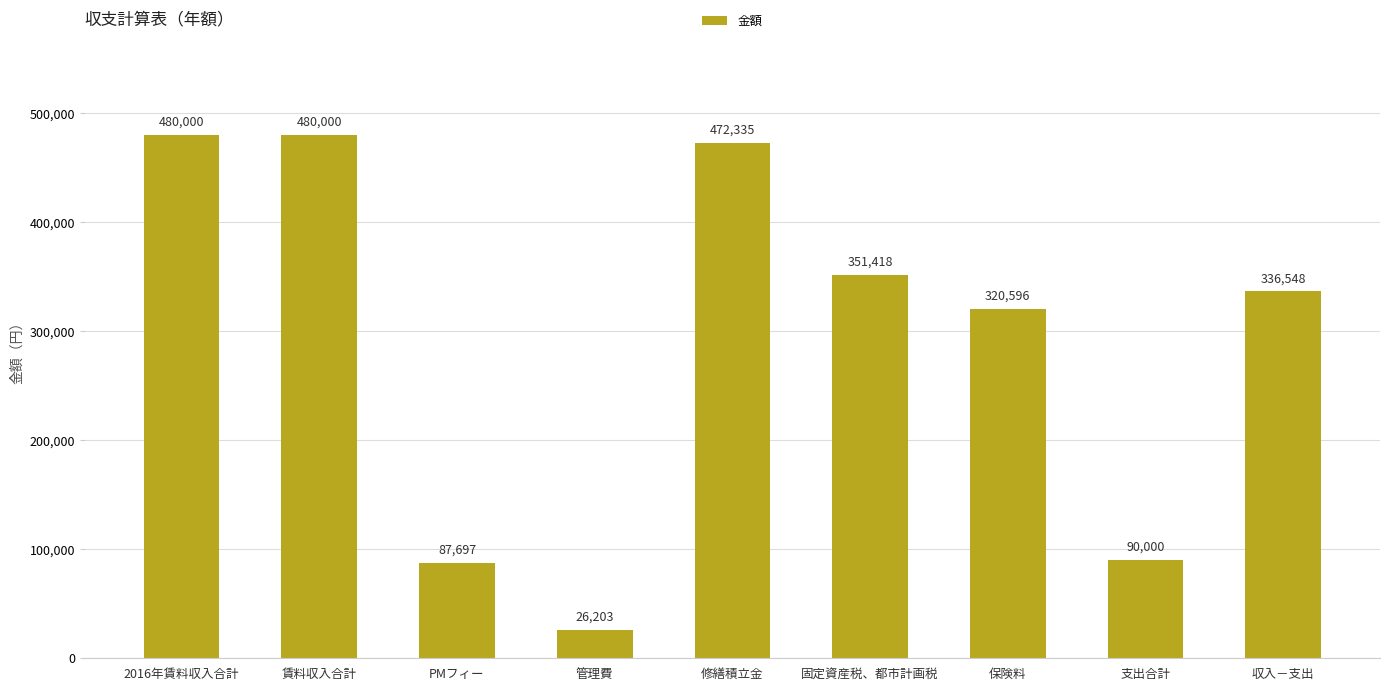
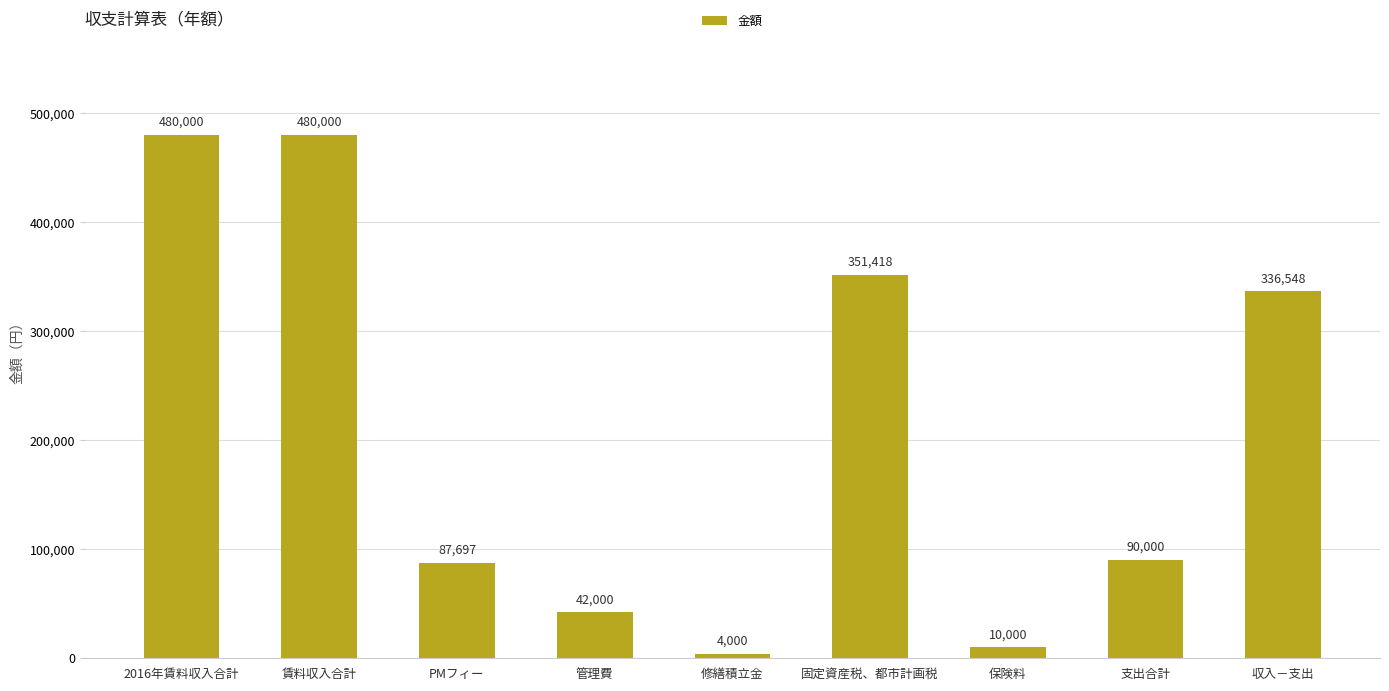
管理費: 26,203 -> 42,000
修繕積立金: 472,335 -> 4,000
保険料: 320,596 -> 10,000
